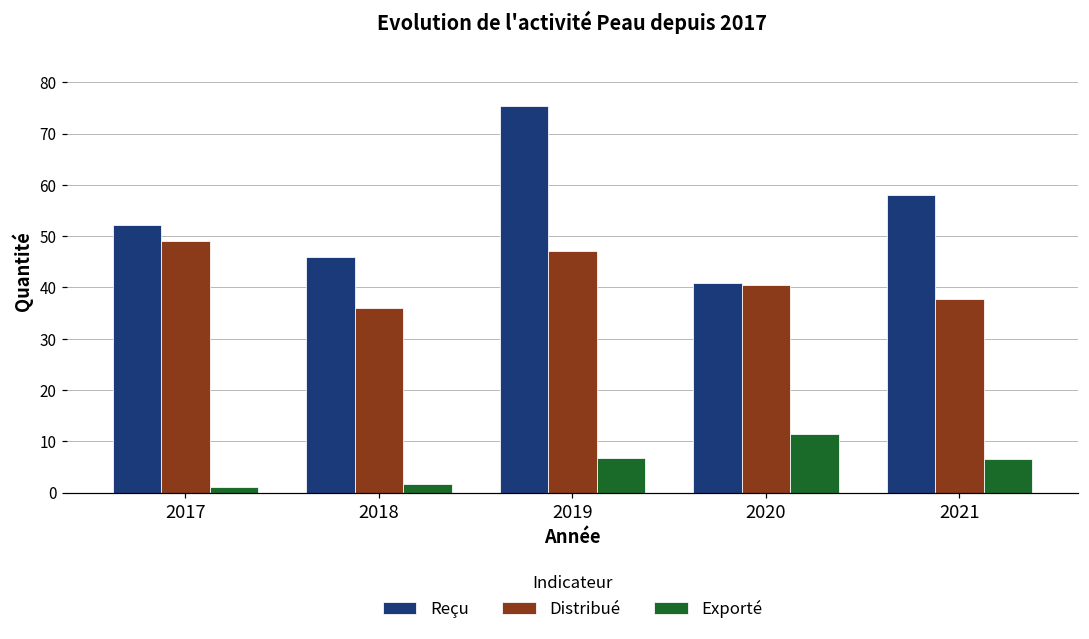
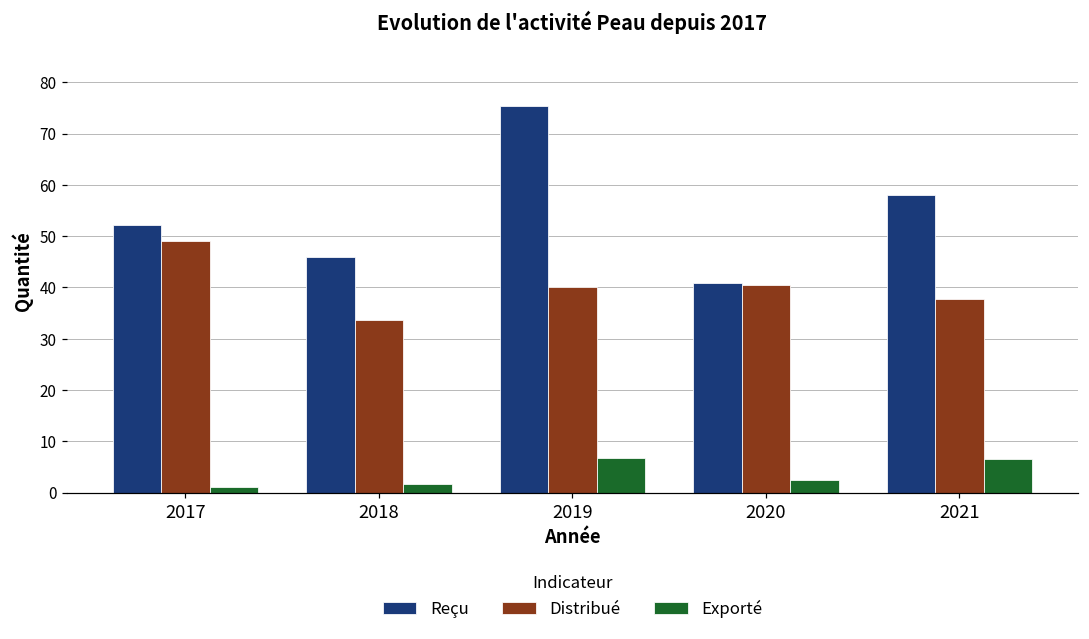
Distribué, 2018: 36 -> 34
Distribué, 2019: 47 -> 40
Exporté, 2020: 12 -> 3
